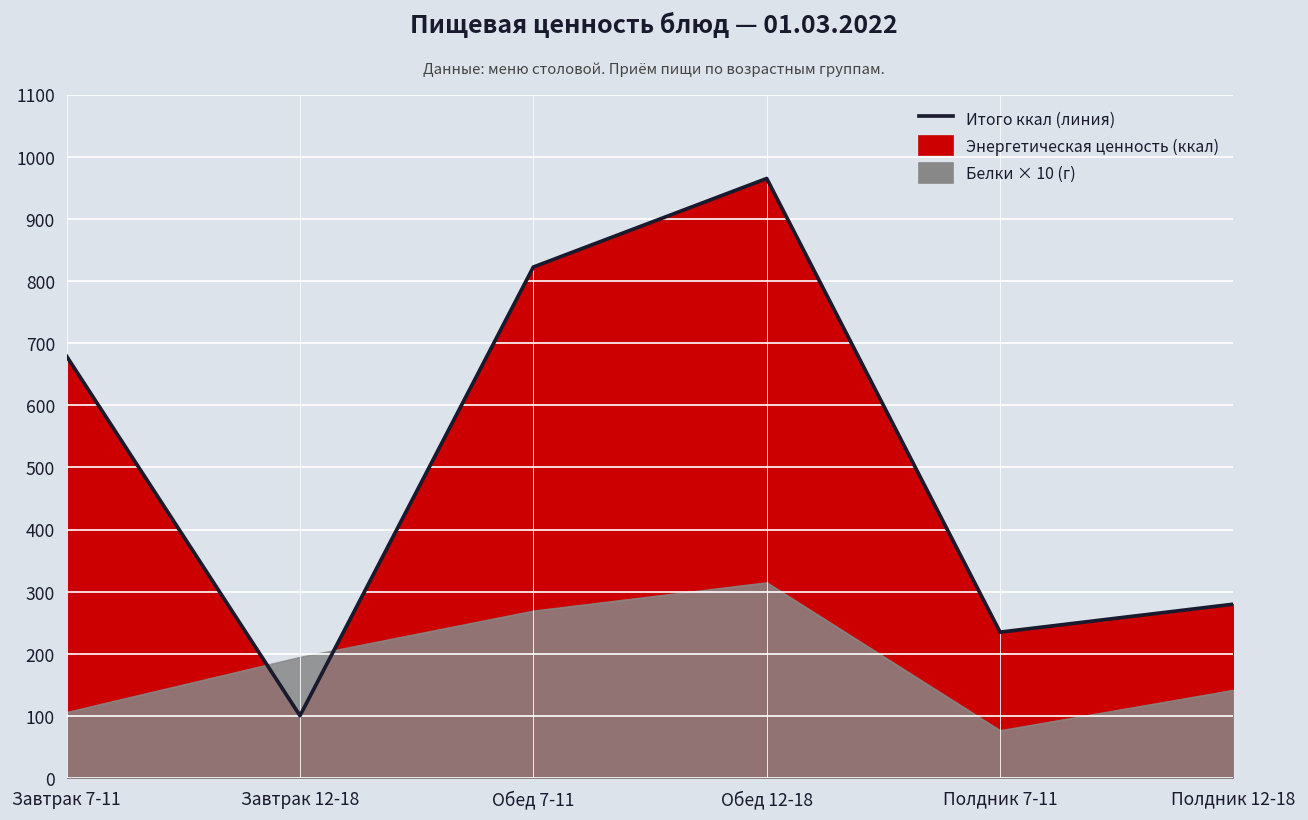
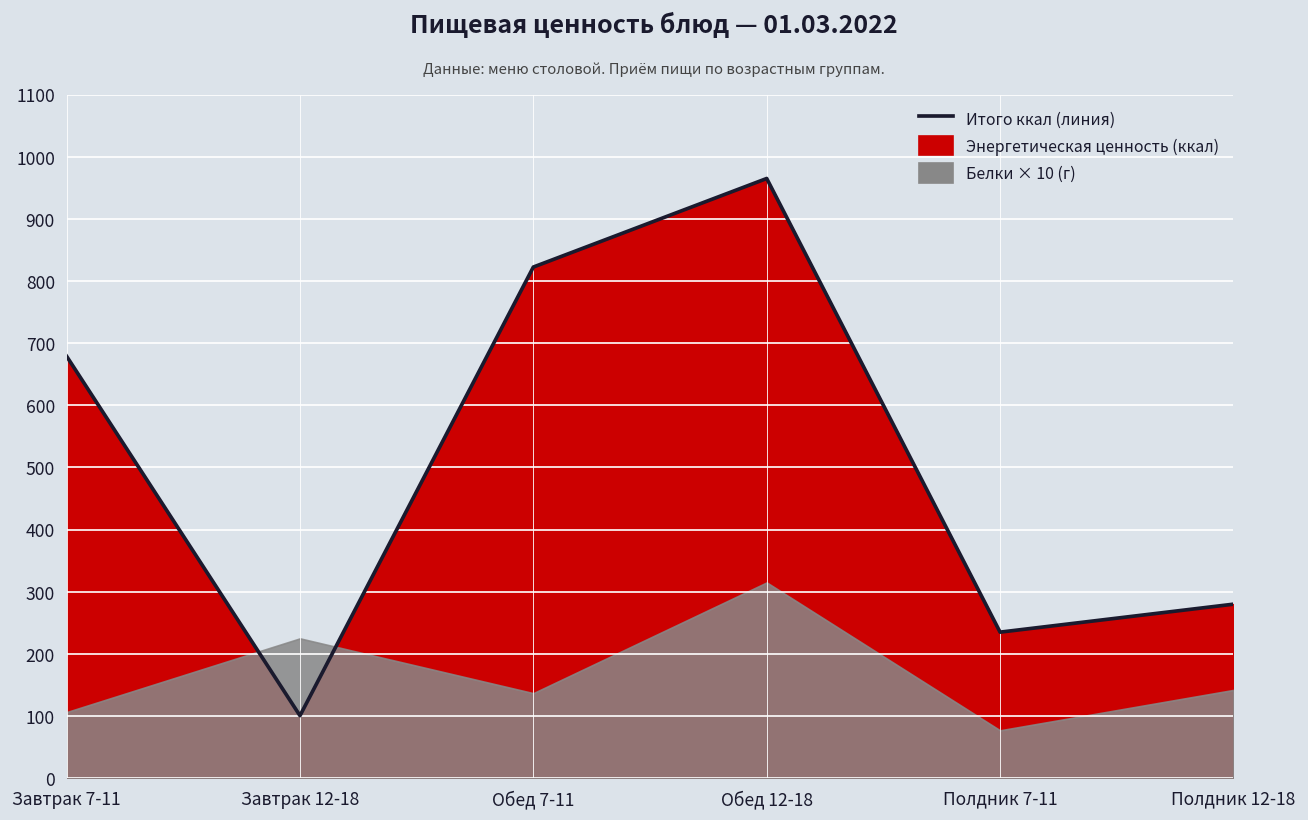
Белки × 10 (г), Завтрак 12-18: 200 -> 230
Белки × 10 (г), Обед 7-11: 270 -> 140
